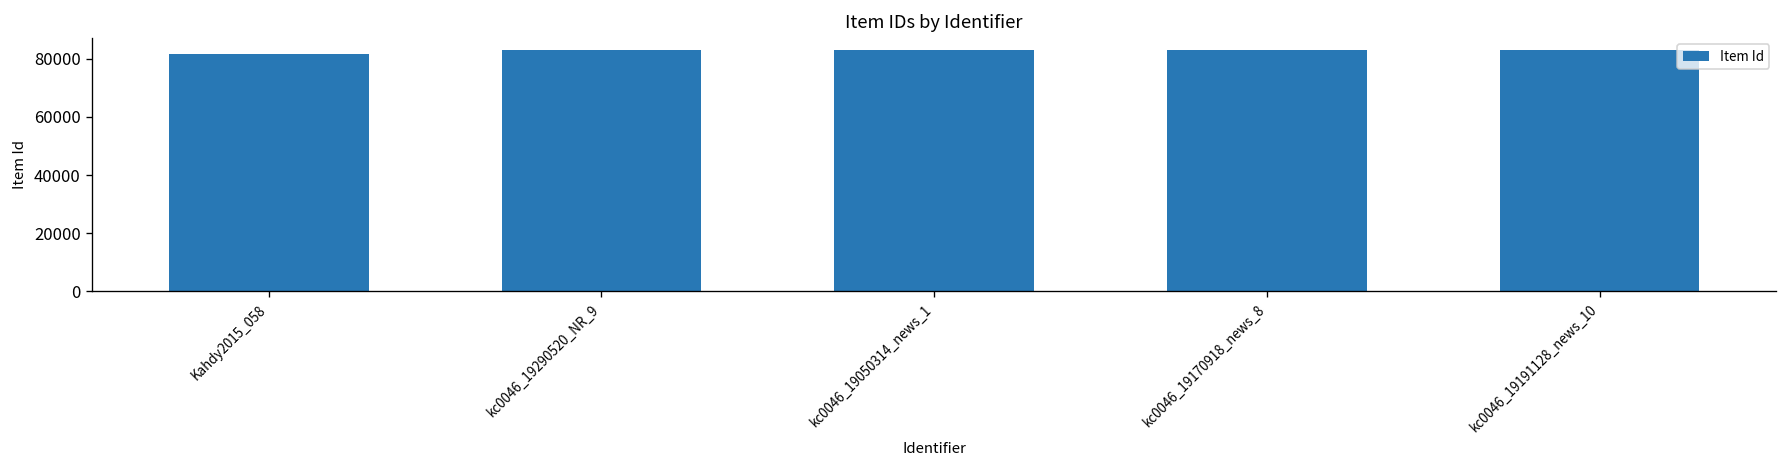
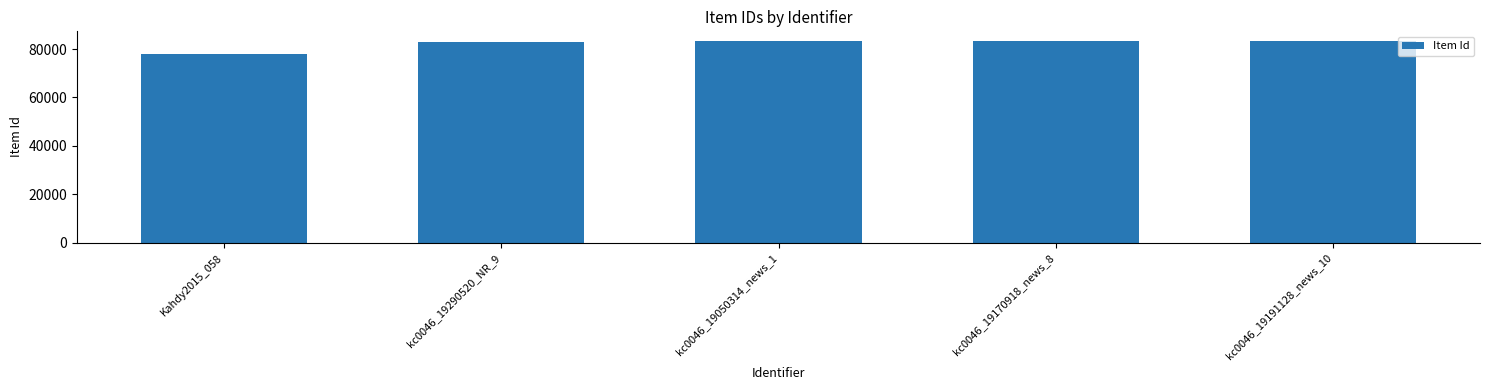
Kahdy2015_058: 82000 -> 78000
